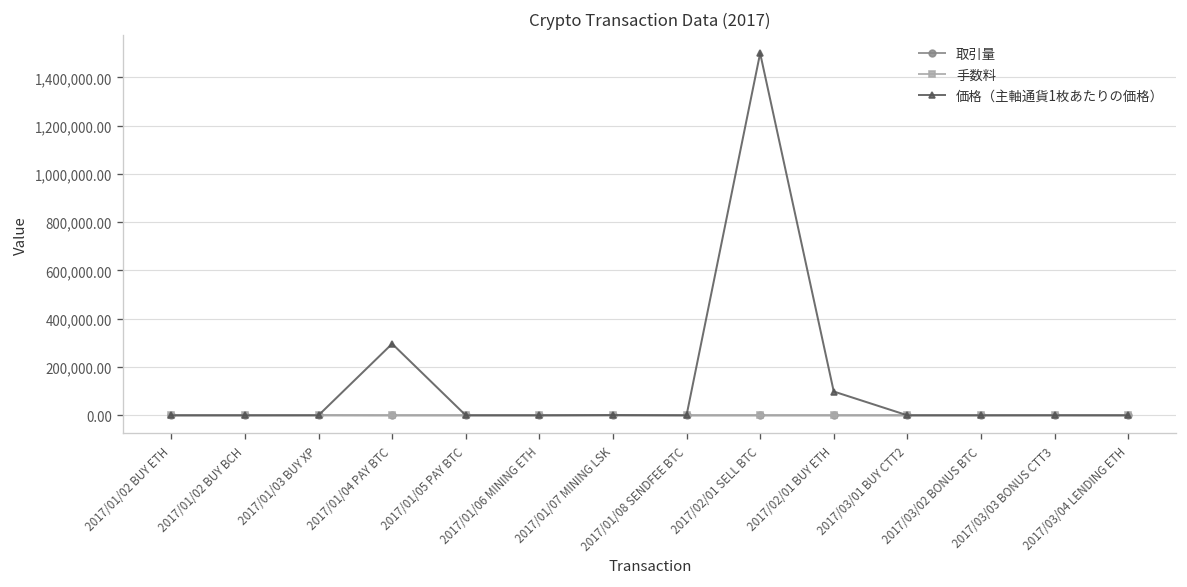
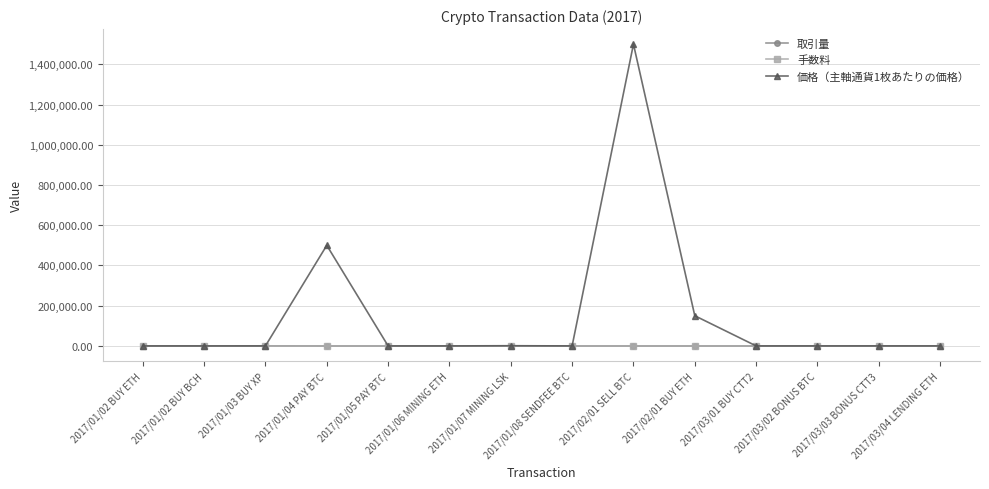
価格（主軸通貨1枚あたりの価格）, 2017/01/04 PAY BTC: 300,000 -> 500,000
価格（主軸通貨1枚あたりの価格）, 2017/02/01 BUY ETH: 100,000 -> 150,000
